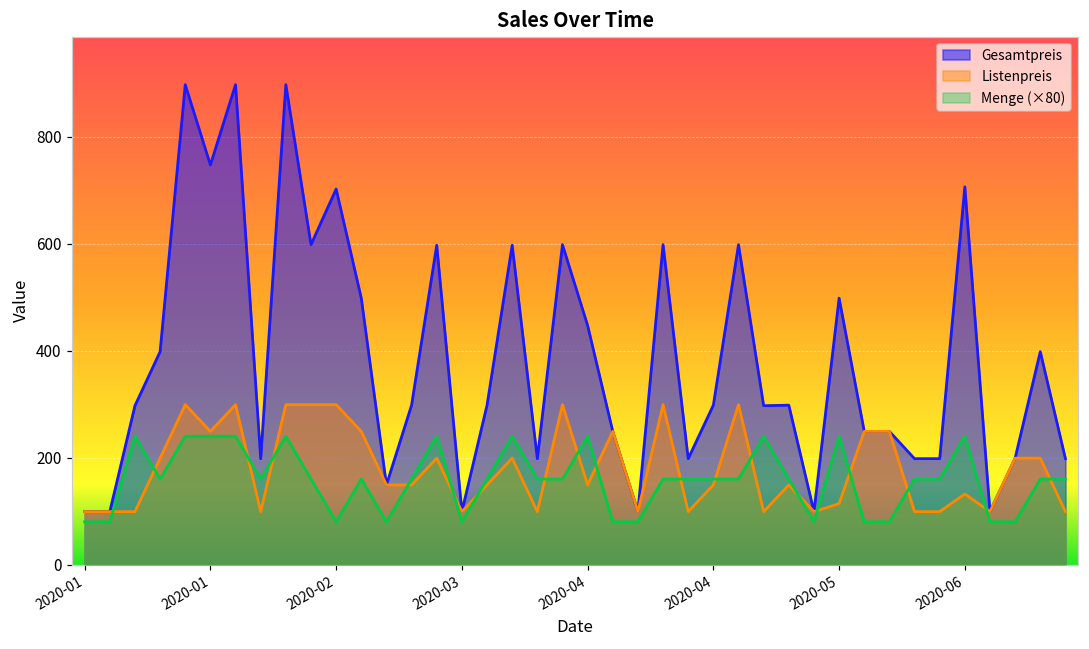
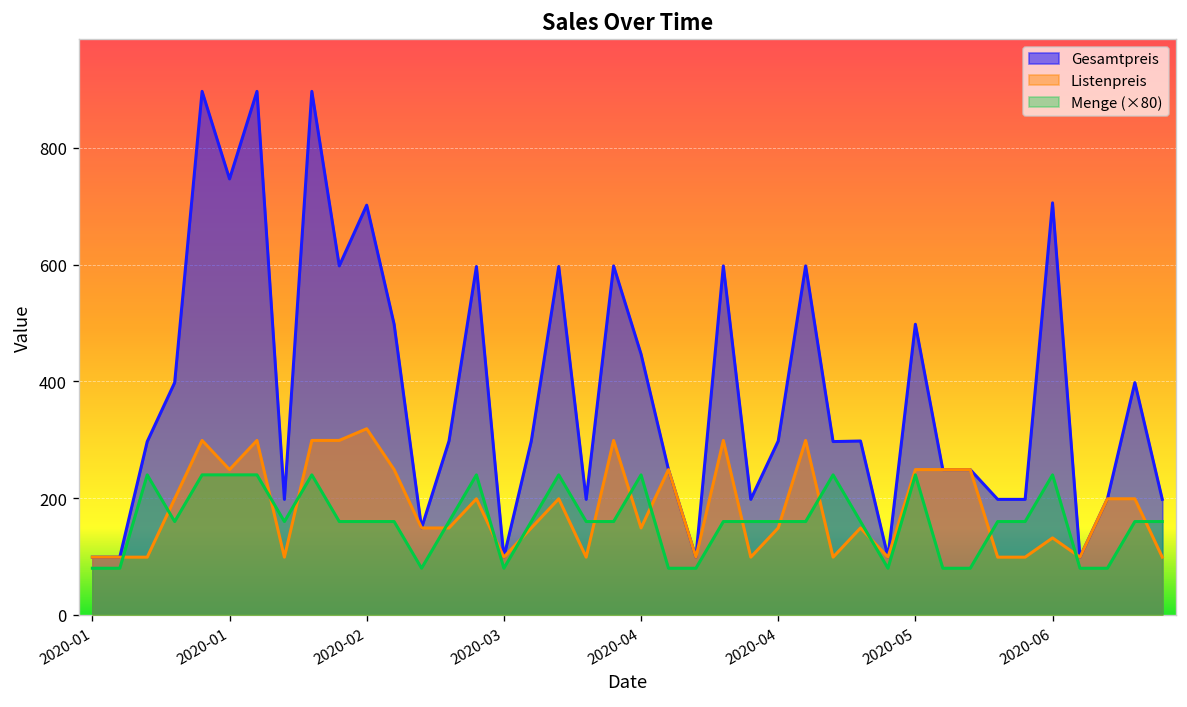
Listenpreis, 2020-02: 300 -> 320
Menge (×80), 2020-02: 80 -> 160
Listenpreis, 2020-05: 110 -> 250
